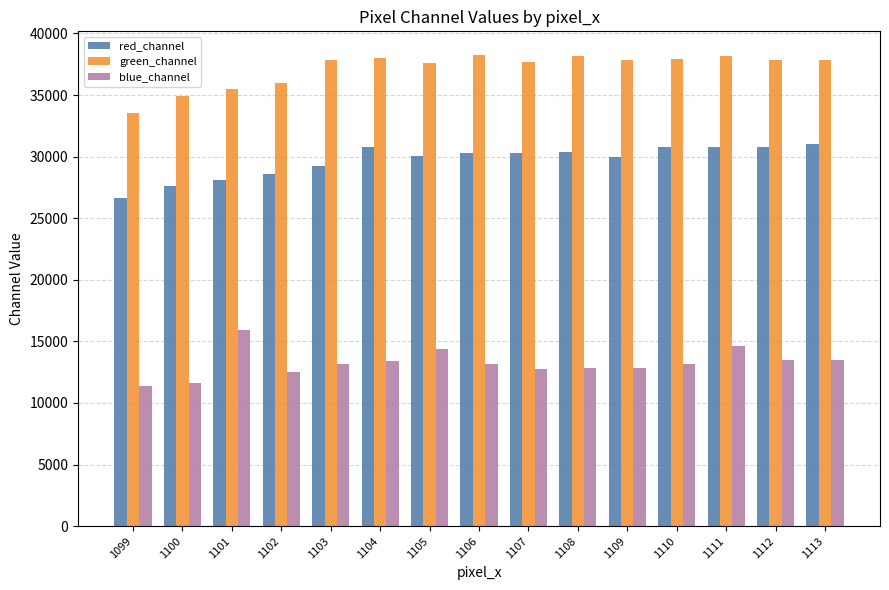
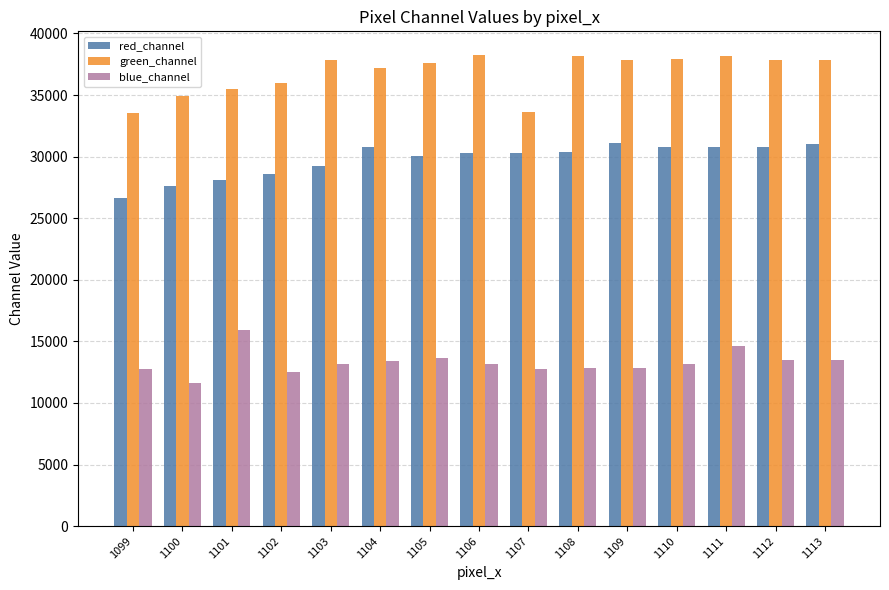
blue_channel, 1099: 11400 -> 12700
green_channel, 1104: 38000 -> 37200
blue_channel, 1105: 14400 -> 13600
green_channel, 1107: 37700 -> 33600
red_channel, 1109: 30000 -> 31100
